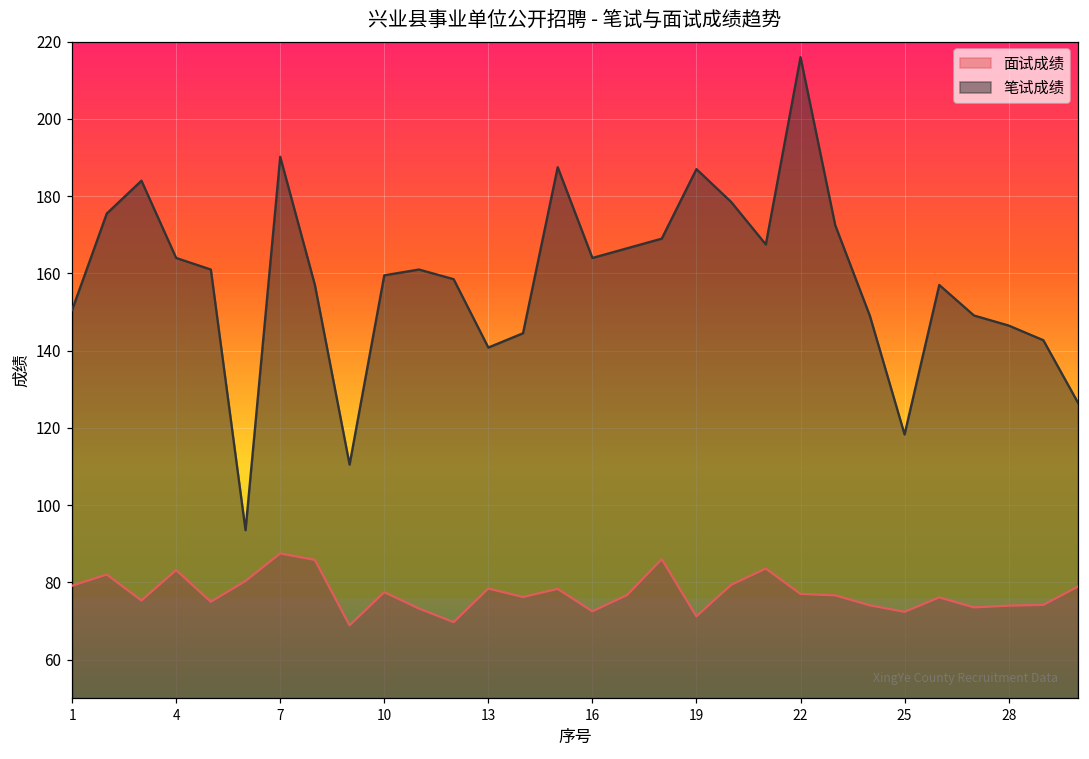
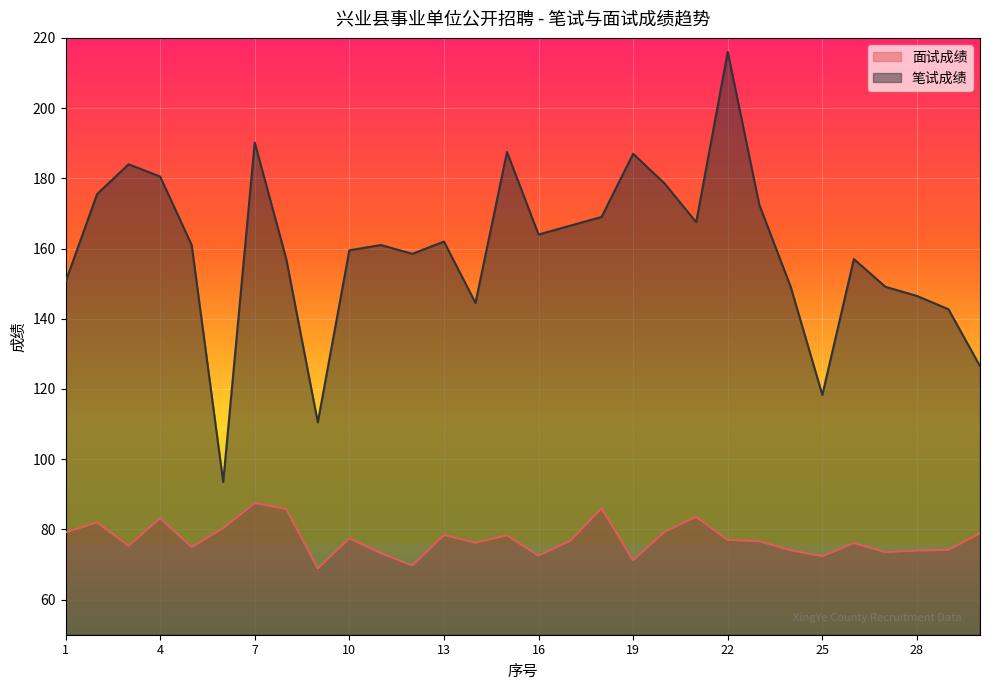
笔试成绩, 4: 164 -> 181
笔试成绩, 13: 141 -> 162
